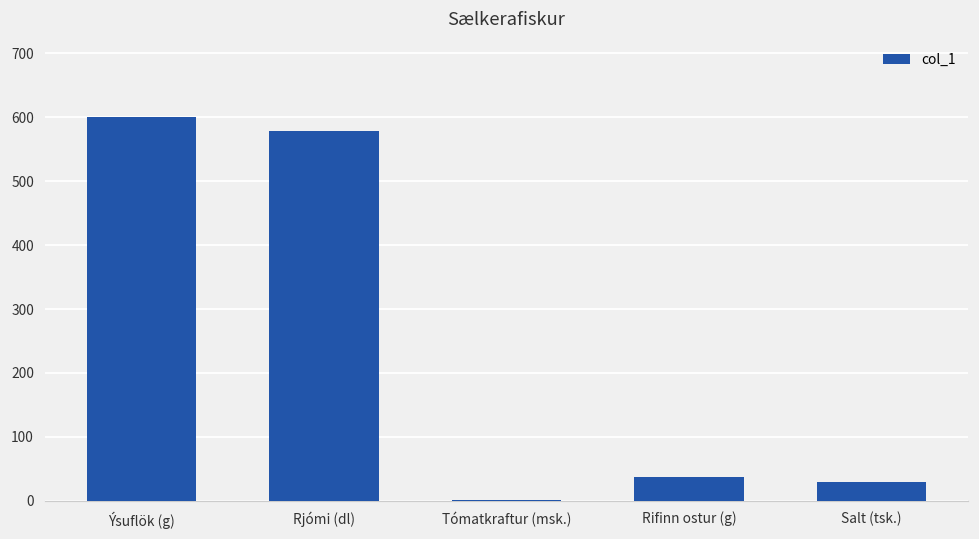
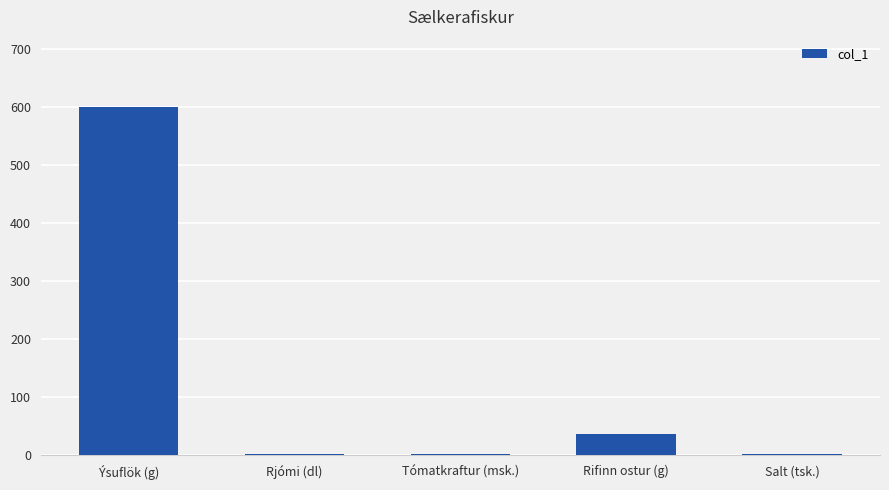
Rjómi (dl): 580 -> 0
Salt (tsk.): 30 -> 0
